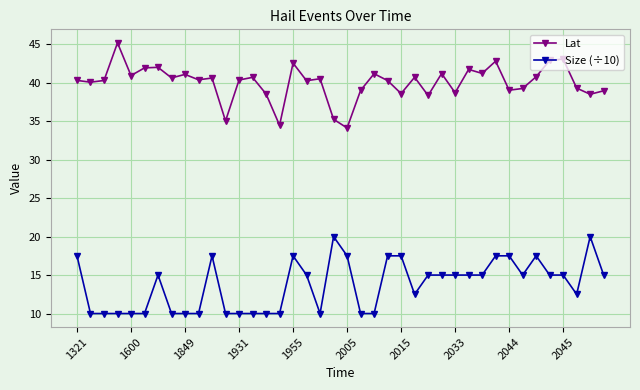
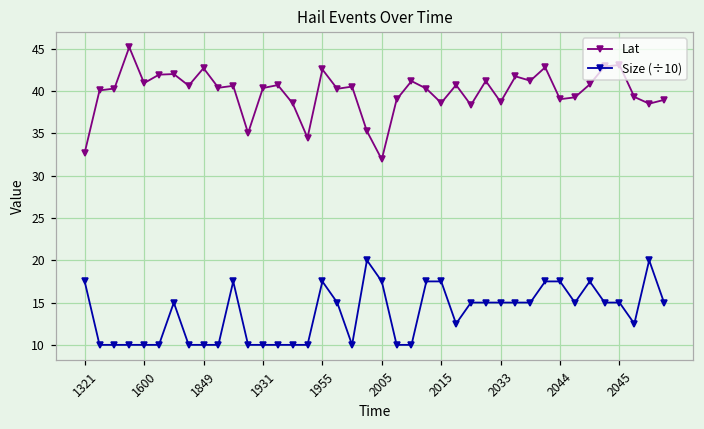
Lat, 1321: 40 -> 33
Lat, 1849: 41 -> 43
Lat, 2005: 34 -> 32
